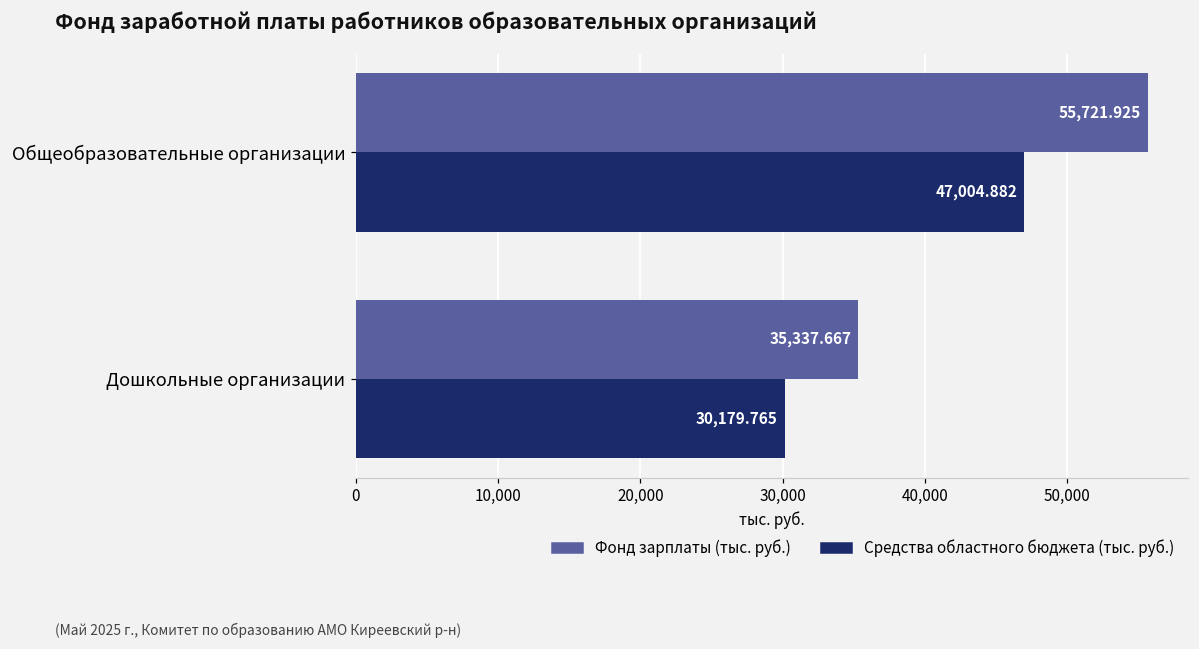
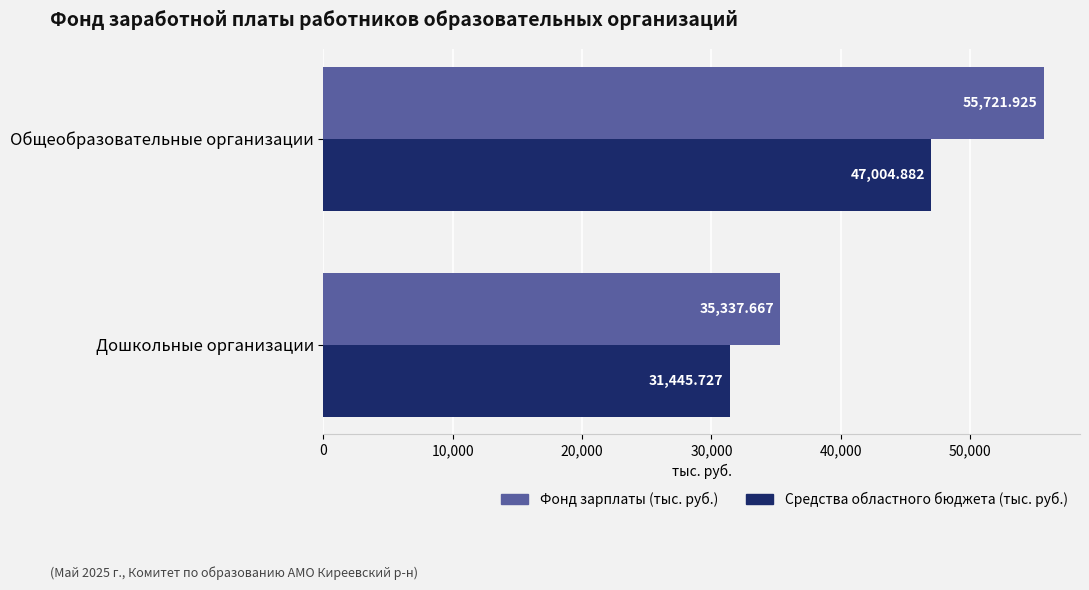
Средства областного бюджета (тыс. руб.), Дошкольные организации: 30,179.765 -> 31,445.727
